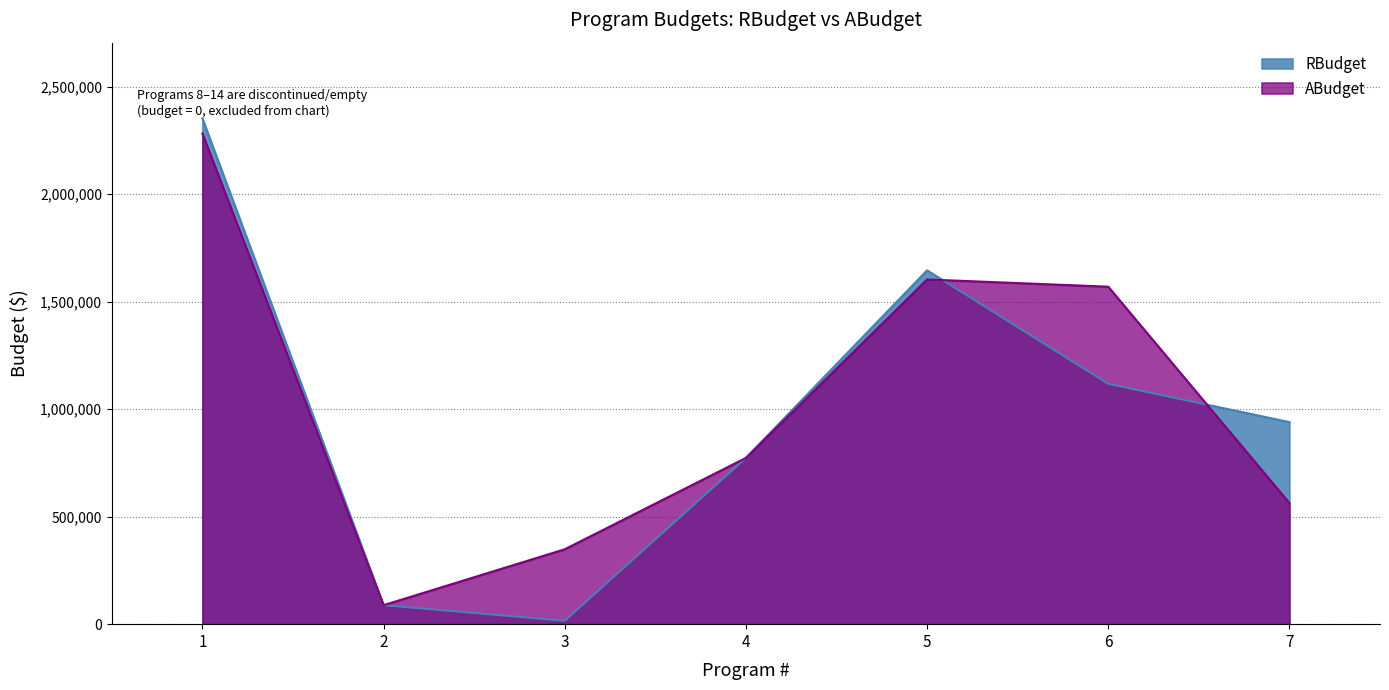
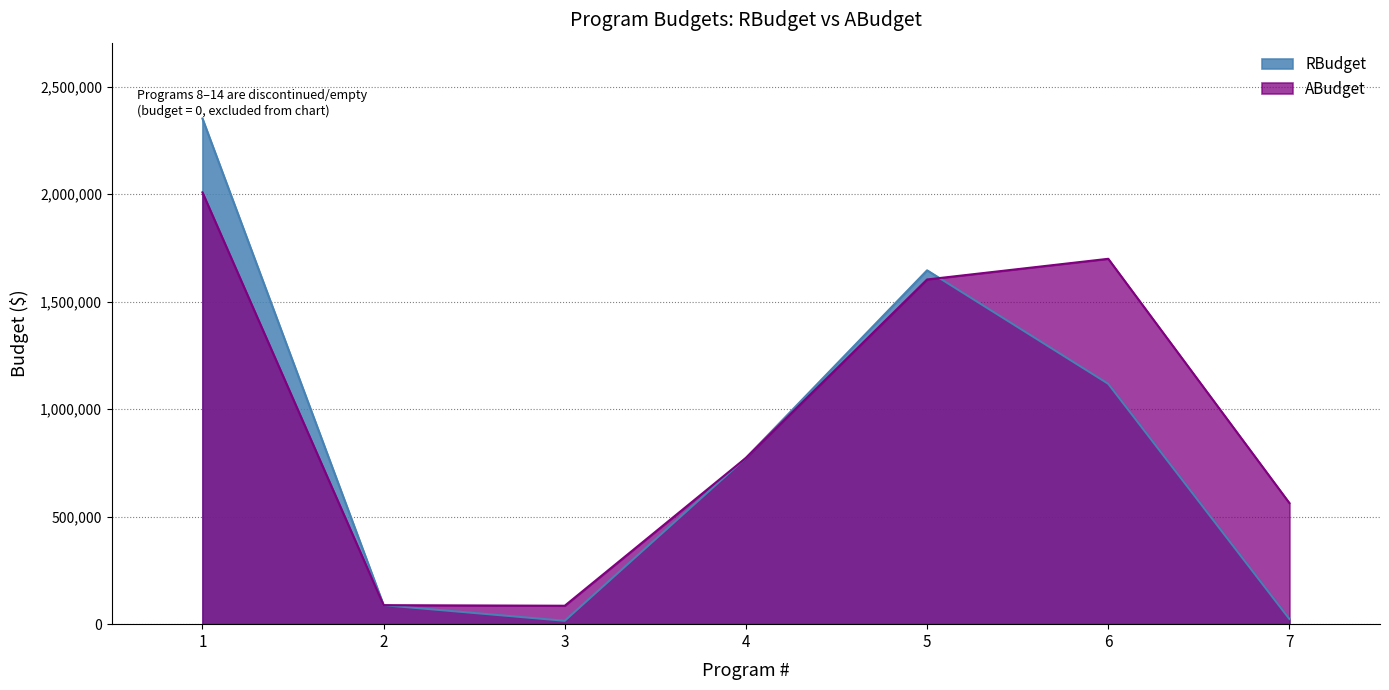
ABudget, 1: 2,280,000 -> 2,010,000
ABudget, 3: 350,000 -> 90,000
ABudget, 6: 1,570,000 -> 1,700,000
RBudget, 7: 940,000 -> 20,000
